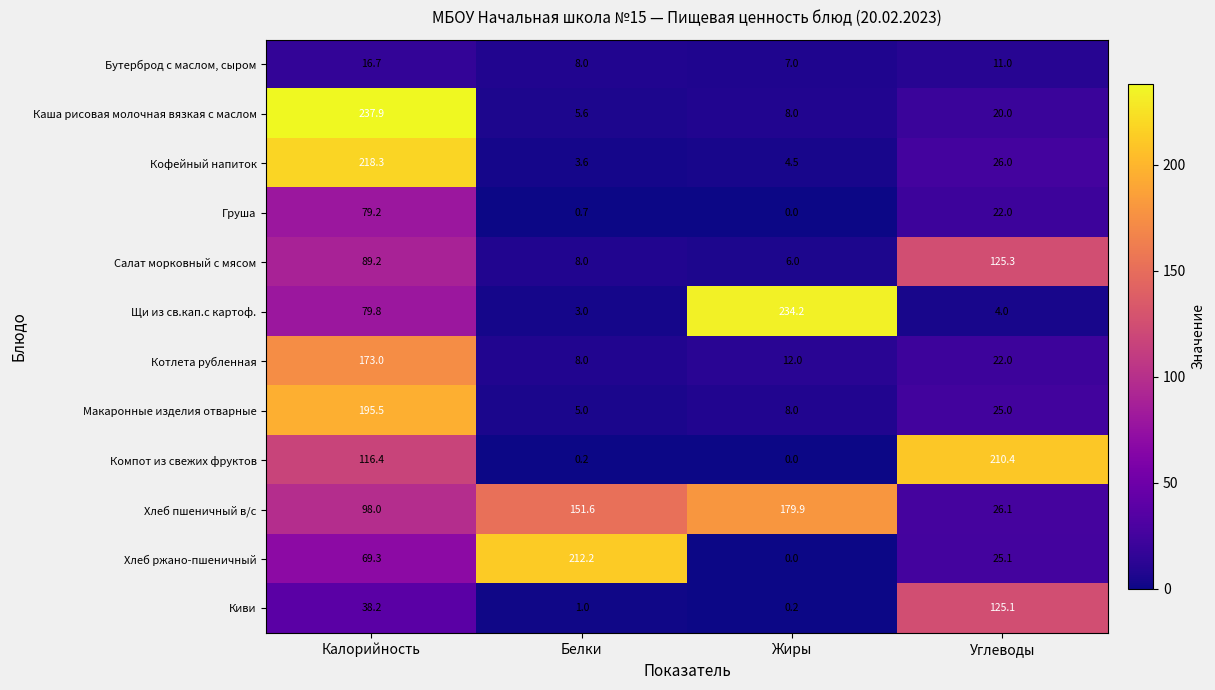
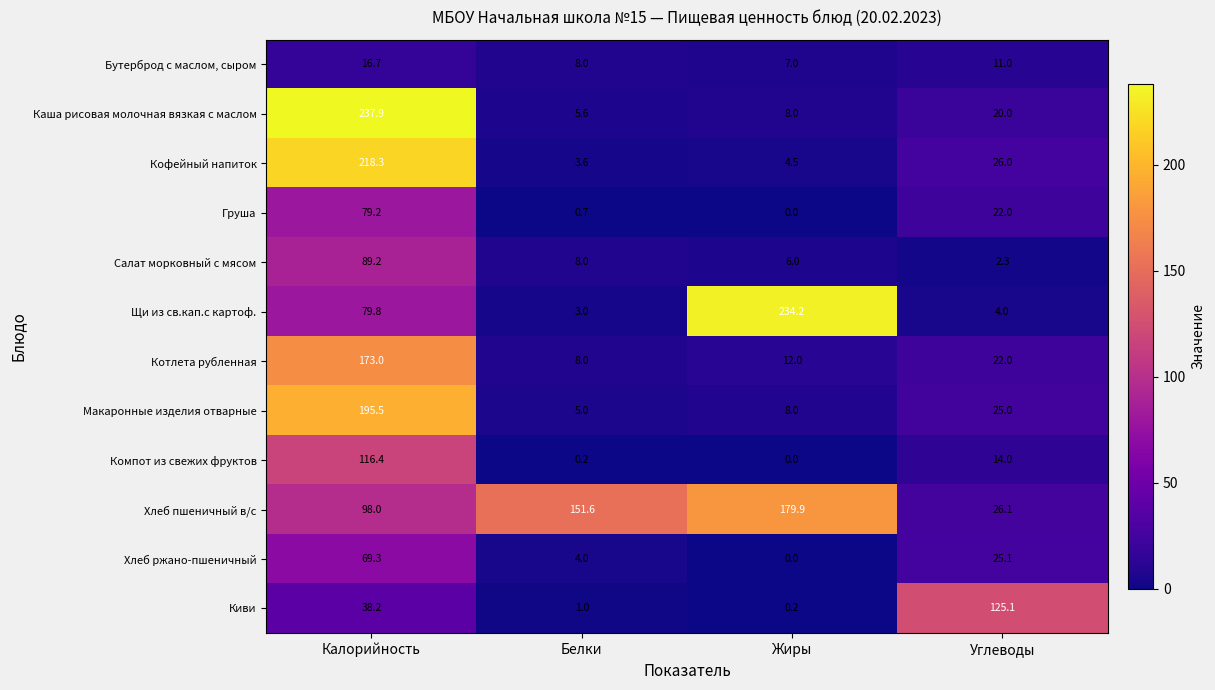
Салат морковный с мясом, Углеводы: 125.3 -> 2.3
Компот из свежих фруктов, Углеводы: 210.4 -> 14.0
Хлеб ржано-пшеничный, Белки: 212.2 -> 4.0
